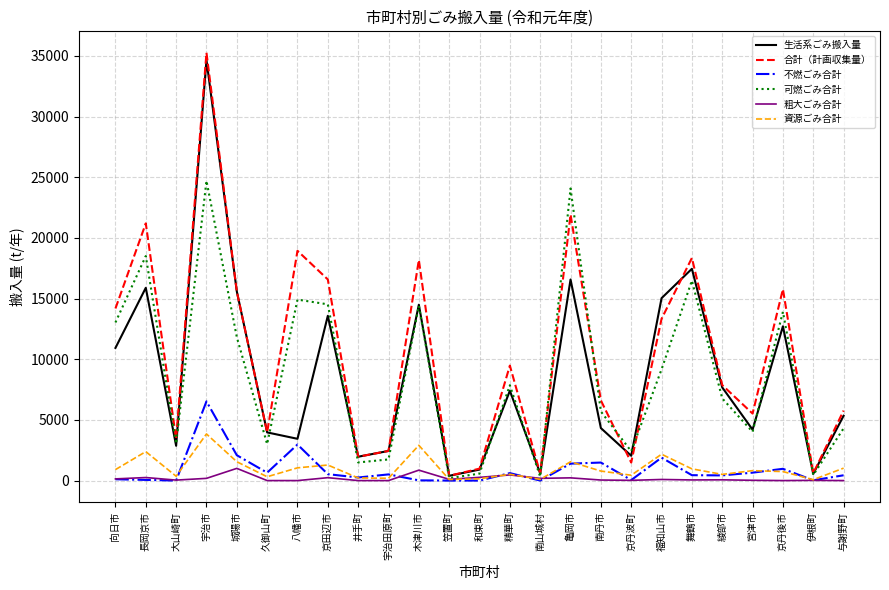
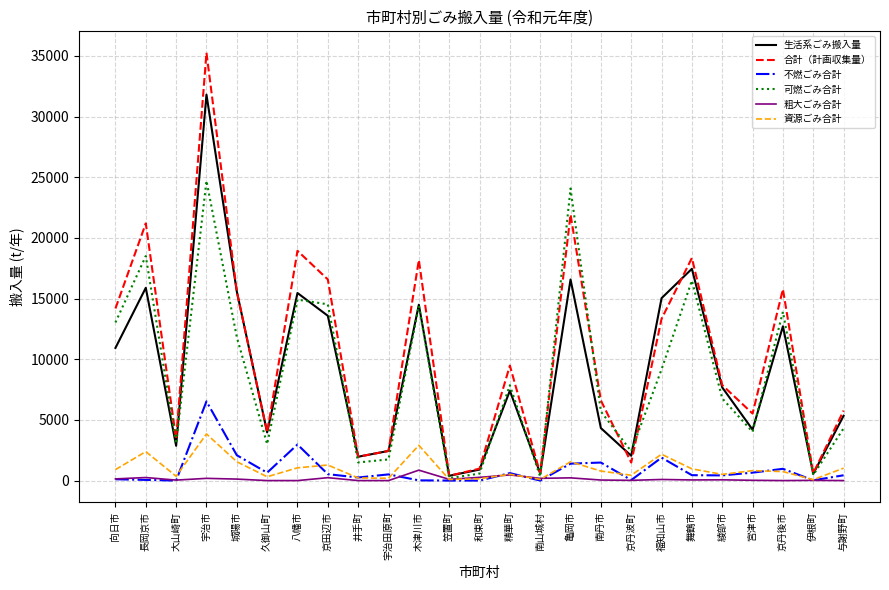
生活系ごみ搬入量, 宇治市: 34700 -> 31800
粗大ごみ合計, 城陽市: 1000 -> 100
生活系ごみ搬入量, 八幡市: 3400 -> 15500
